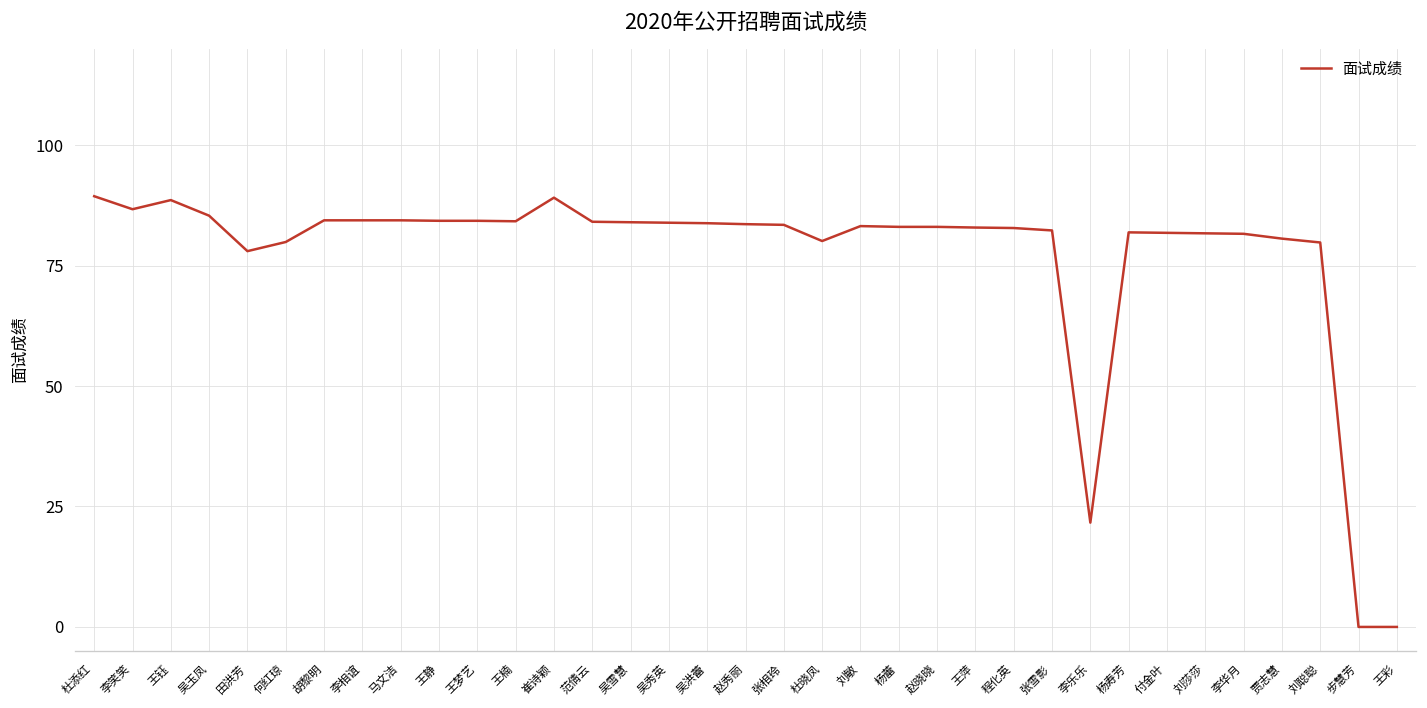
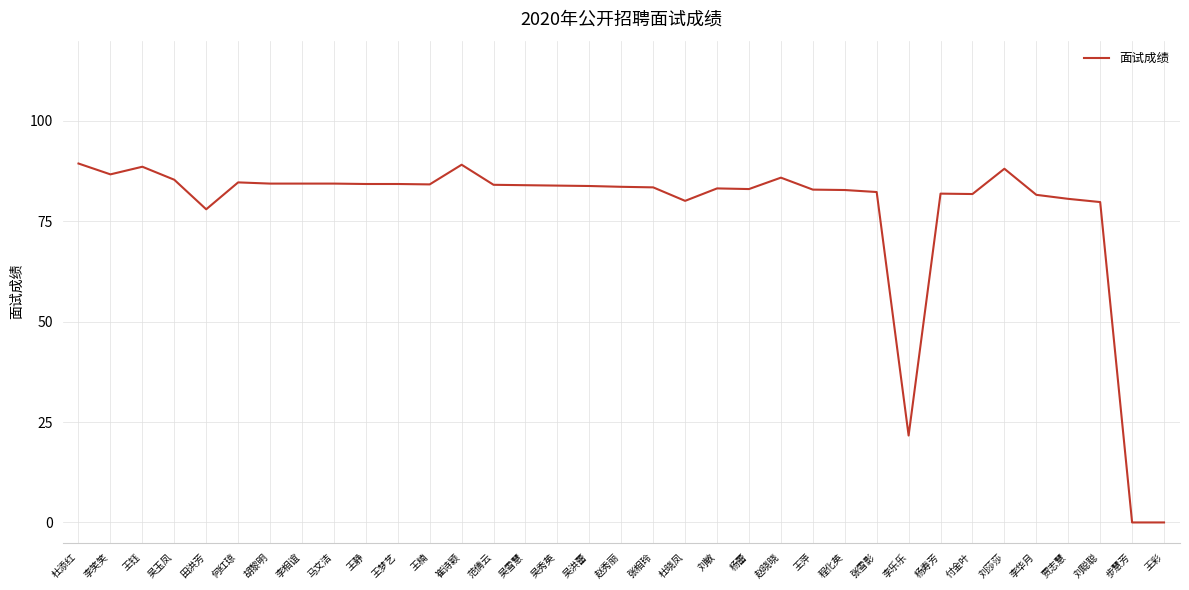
何红琼: 80 -> 85
赵晓晓: 83 -> 86
刘莎莎: 82 -> 88
